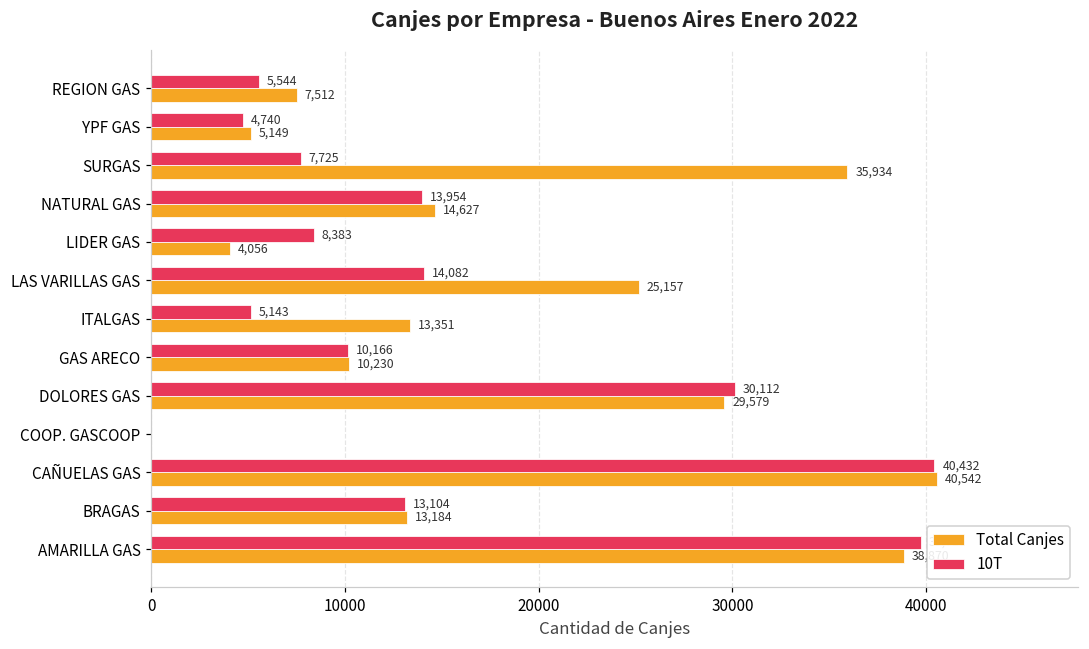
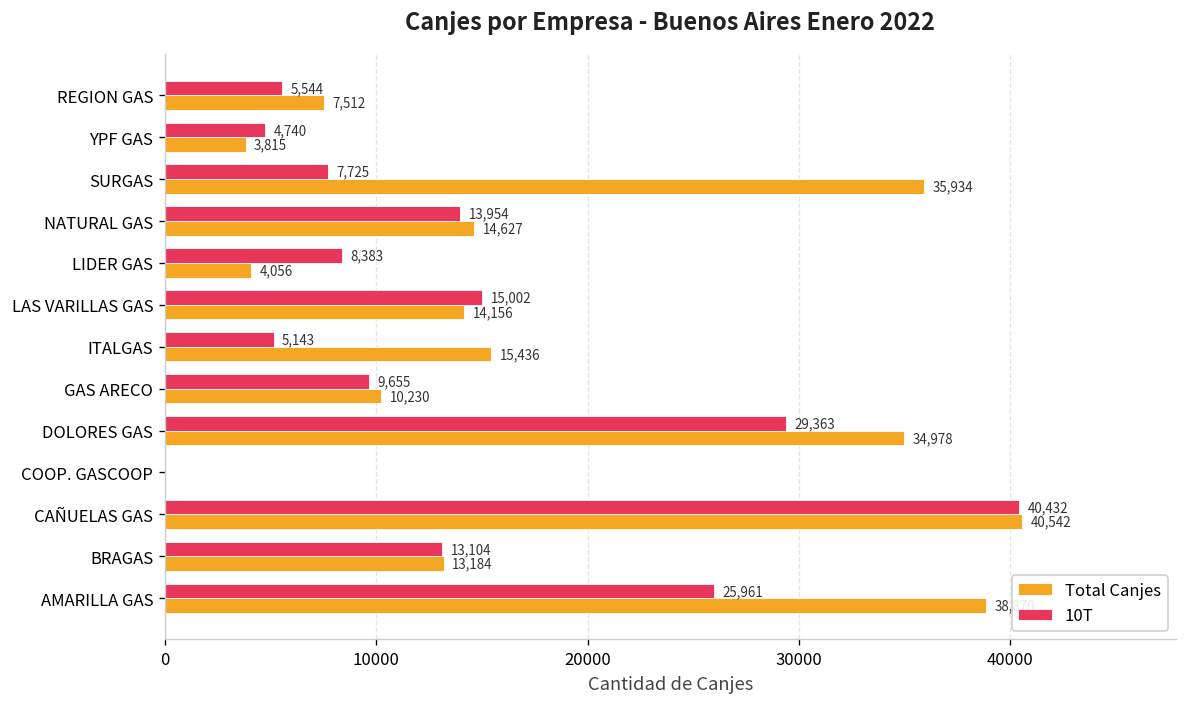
Total Canjes, YPF GAS: 5,149 -> 3,815
10T, LAS VARILLAS GAS: 14,082 -> 15,002
Total Canjes, LAS VARILLAS GAS: 25,157 -> 14,156
Total Canjes, ITALGAS: 13,351 -> 15,436
10T, GAS ARECO: 10,166 -> 9,655
10T, DOLORES GAS: 30,112 -> 29,363
Total Canjes, DOLORES GAS: 29,579 -> 34,978
10T, AMARILLA GAS: 39700 -> 26000
